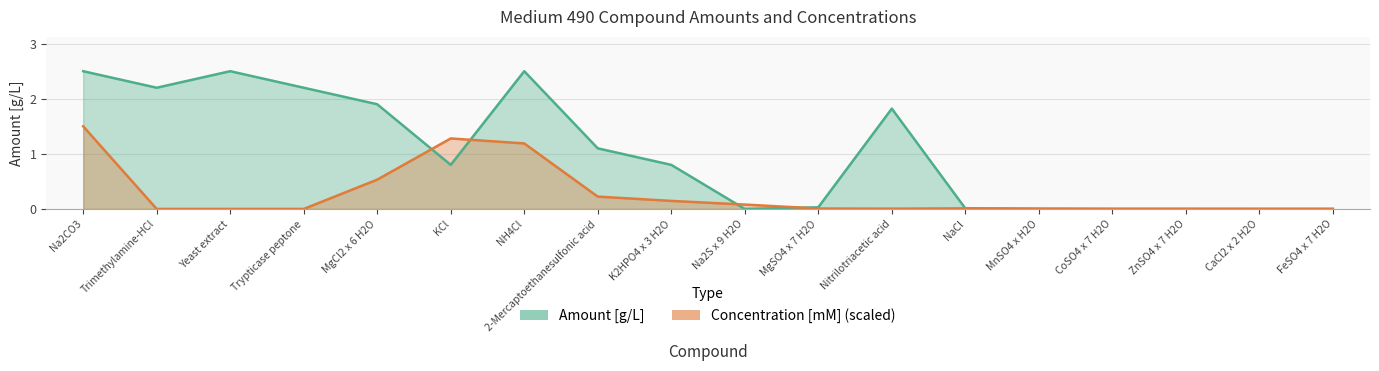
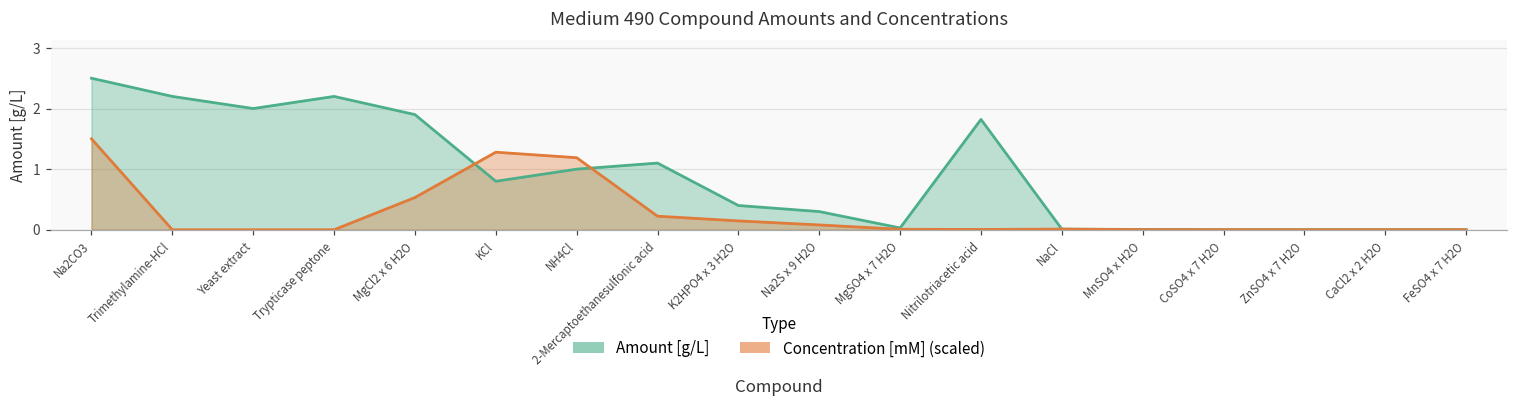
Amount [g/L], Yeast extract: 2.5 -> 2.0
Amount [g/L], NH4Cl: 2.5 -> 1.0
Amount [g/L], K2HPO4 x 3 H2O: 0.8 -> 0.4
Amount [g/L], Na2S x 9 H2O: 0.0 -> 0.3
